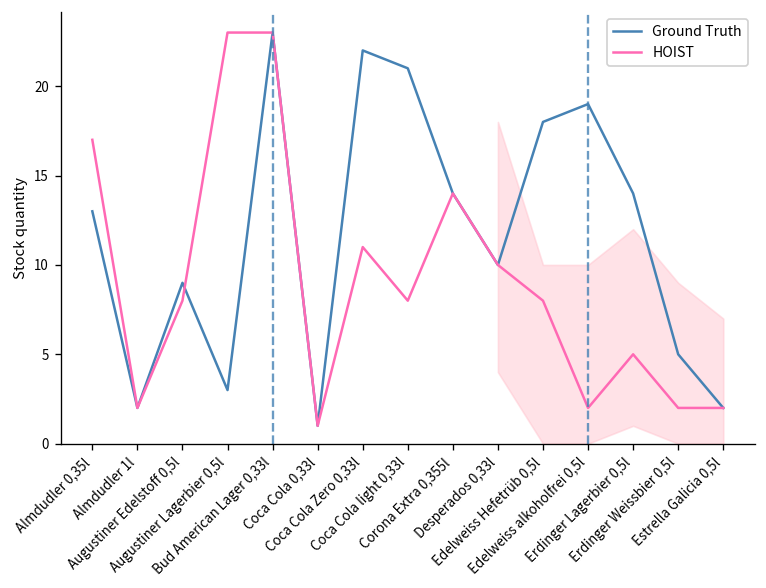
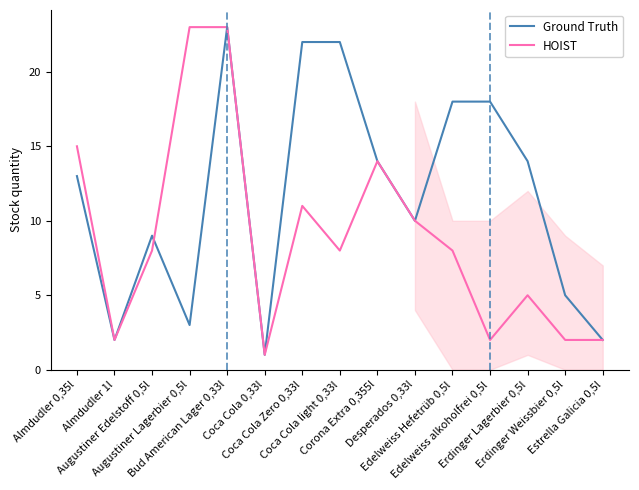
HOIST, Almdudler 0,35l: 17 -> 15
Ground Truth, Coca Cola light 0,33l: 21 -> 22
Ground Truth, Edelweiss alkoholfrei 0,5l: 19 -> 18
